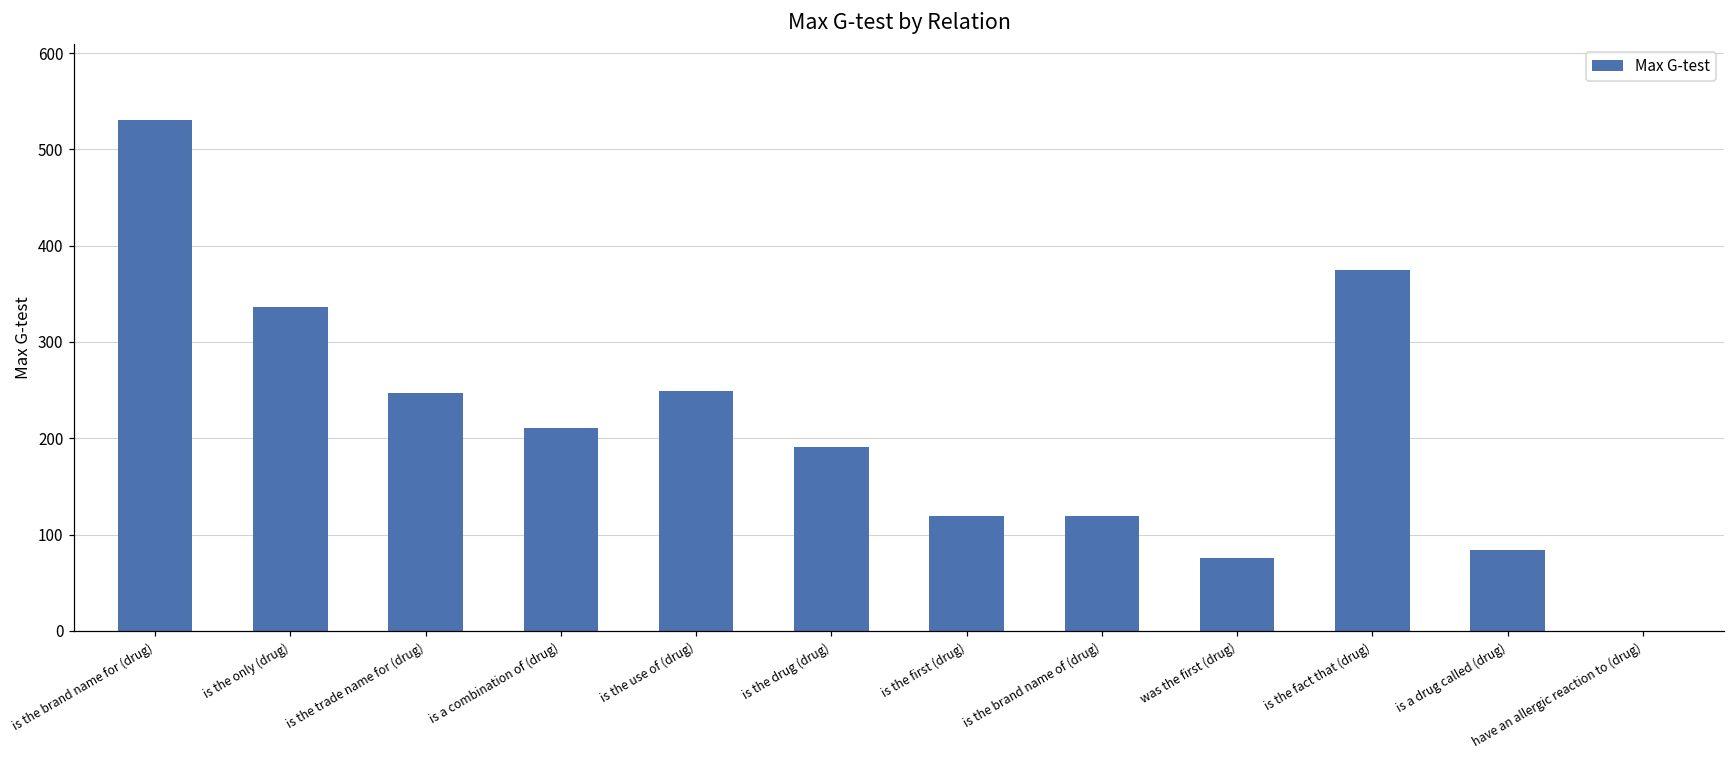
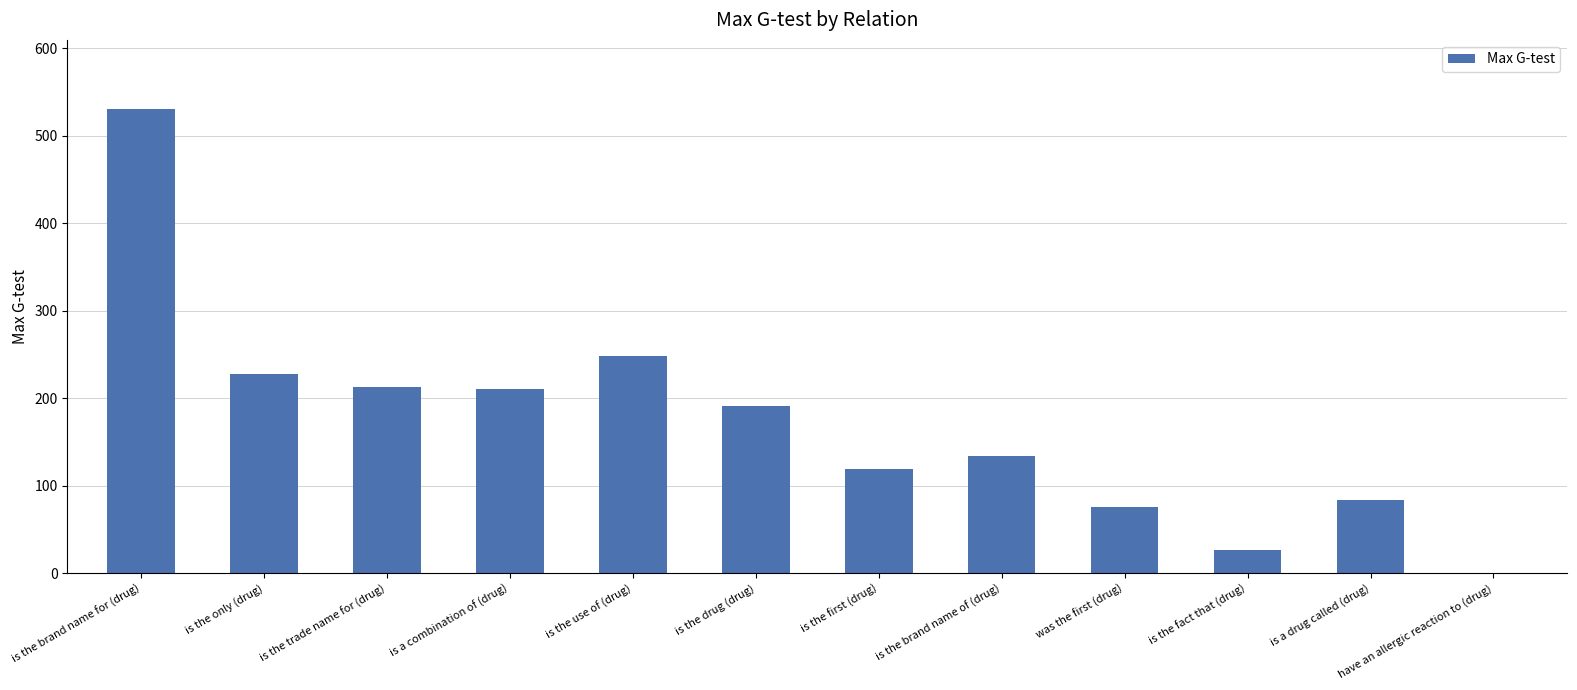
is the only (drug): 340 -> 230
is the trade name for (drug): 250 -> 210
is the brand name of (drug): 120 -> 130
is the fact that (drug): 370 -> 30
